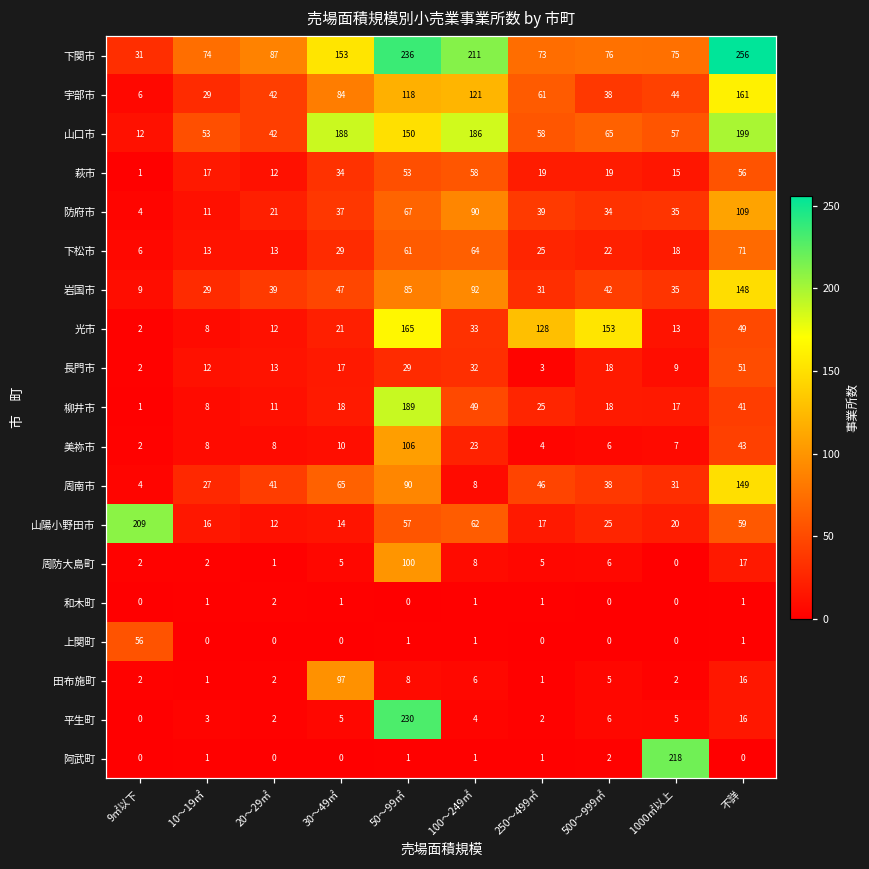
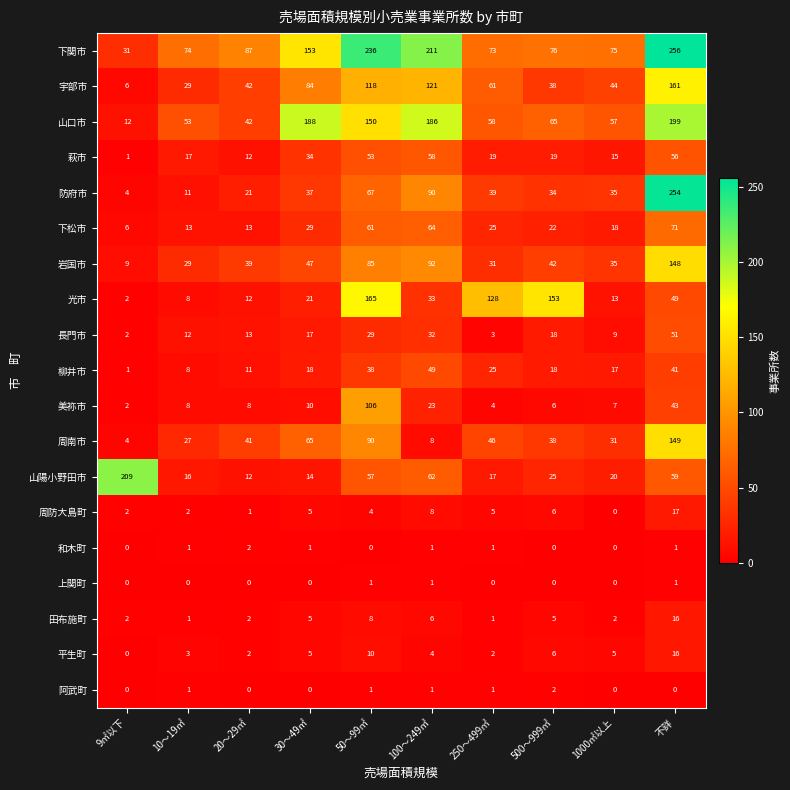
防府市, 不詳: 109 -> 254
柳井市, 50～99㎡: 189 -> 38
周防大島町, 50～99㎡: 100 -> 4
上関町, 9㎡以下: 56 -> 0
田布施町, 30～49㎡: 97 -> 5
平生町, 50～99㎡: 230 -> 10
阿武町, 1000㎡以上: 218 -> 0
